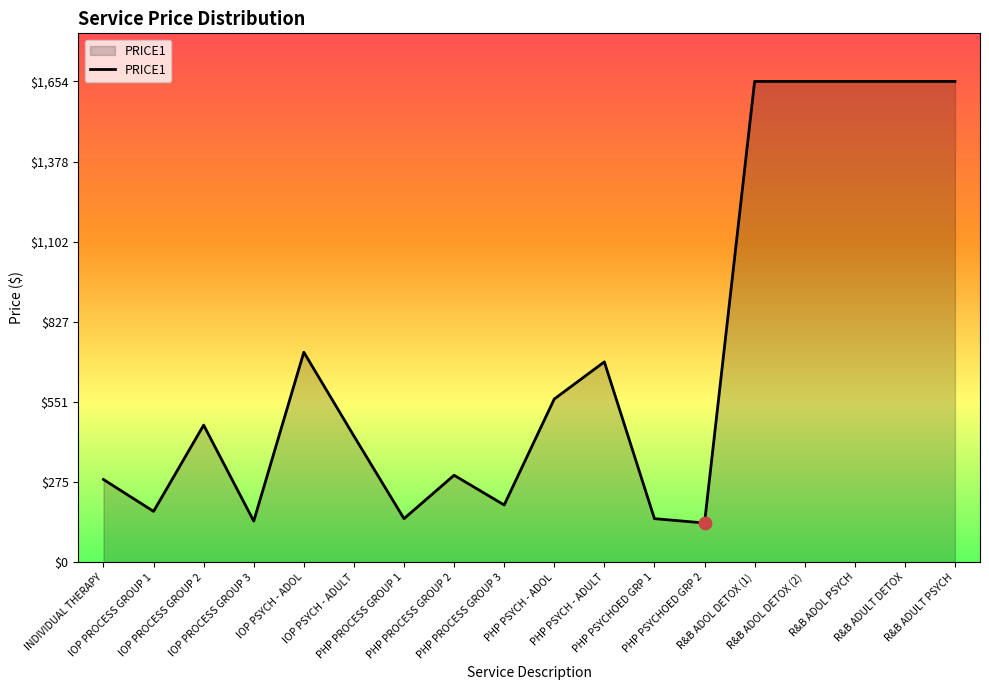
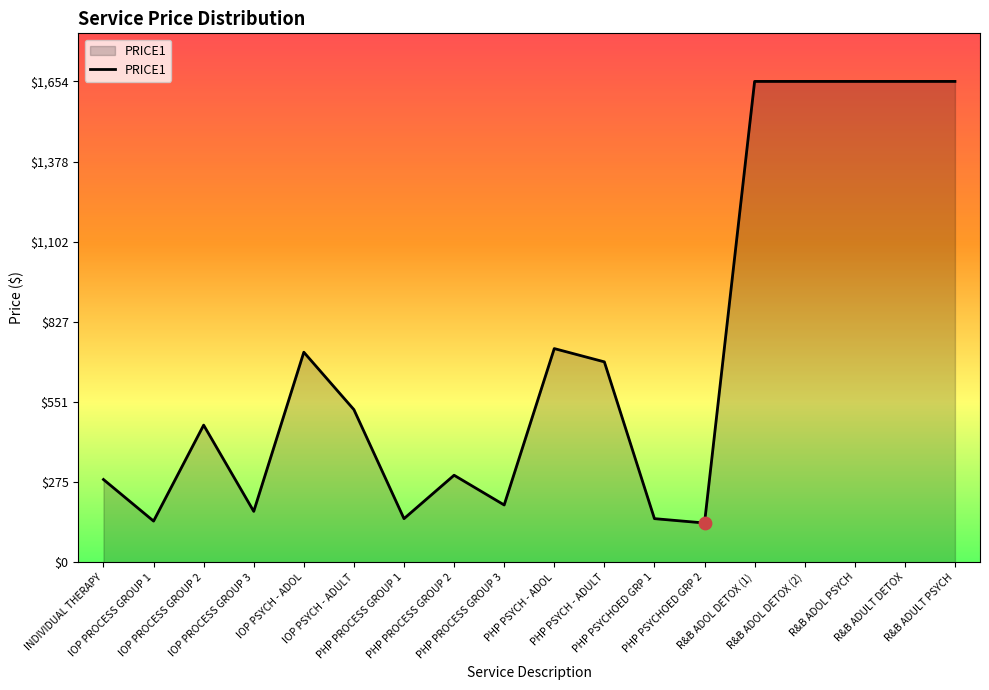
PRICE1, IOP PROCESS GROUP 1: $180 -> $140
PRICE1, IOP PROCESS GROUP 3: $140 -> $180
PRICE1, IOP PSYCH - ADULT: $430 -> $530
PRICE1, PHP PSYCH - ADOL: $560 -> $740
